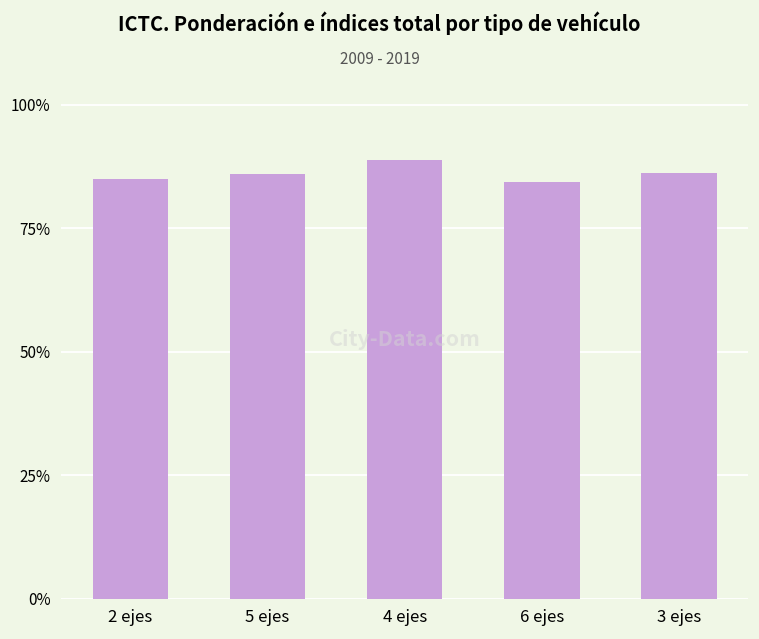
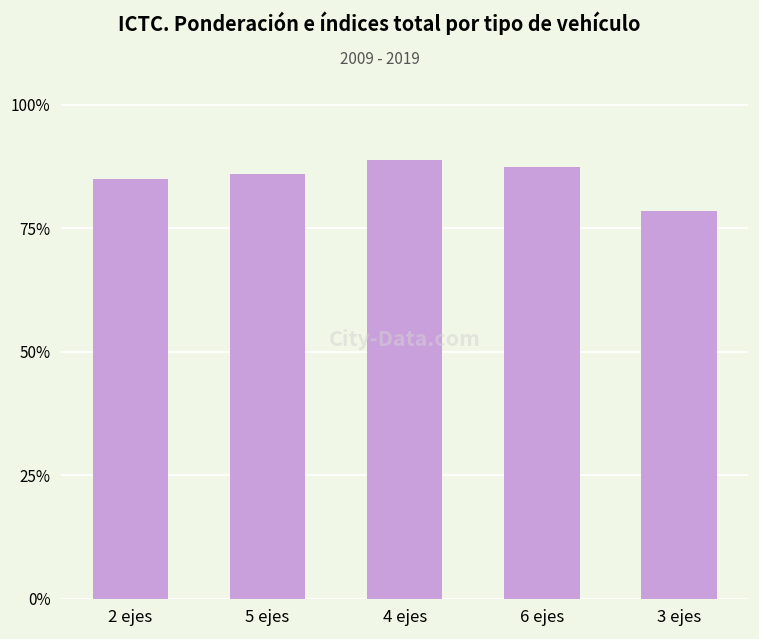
6 ejes: 84% -> 87%
3 ejes: 86% -> 79%
